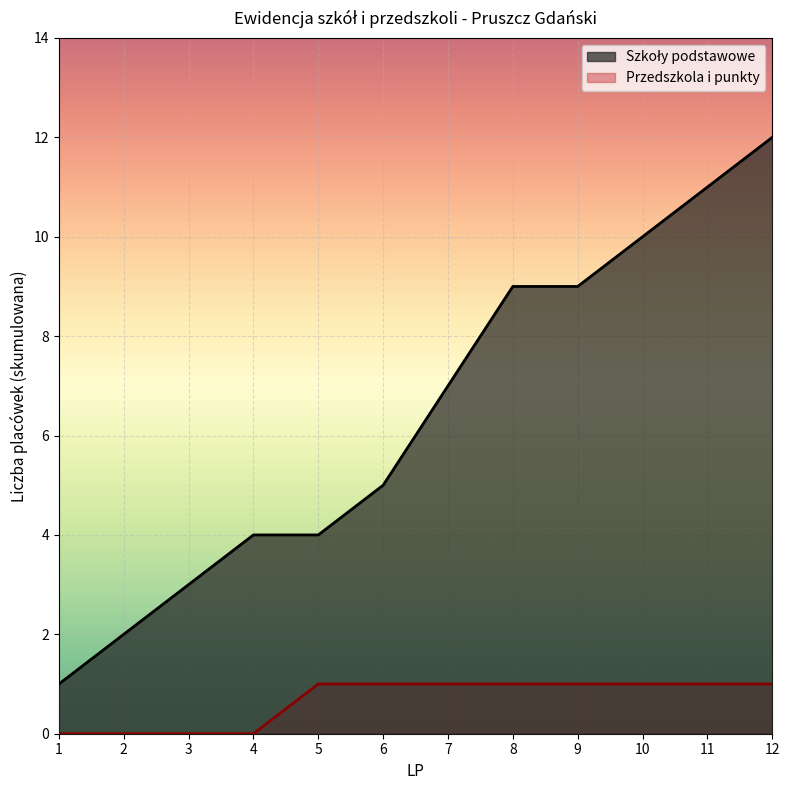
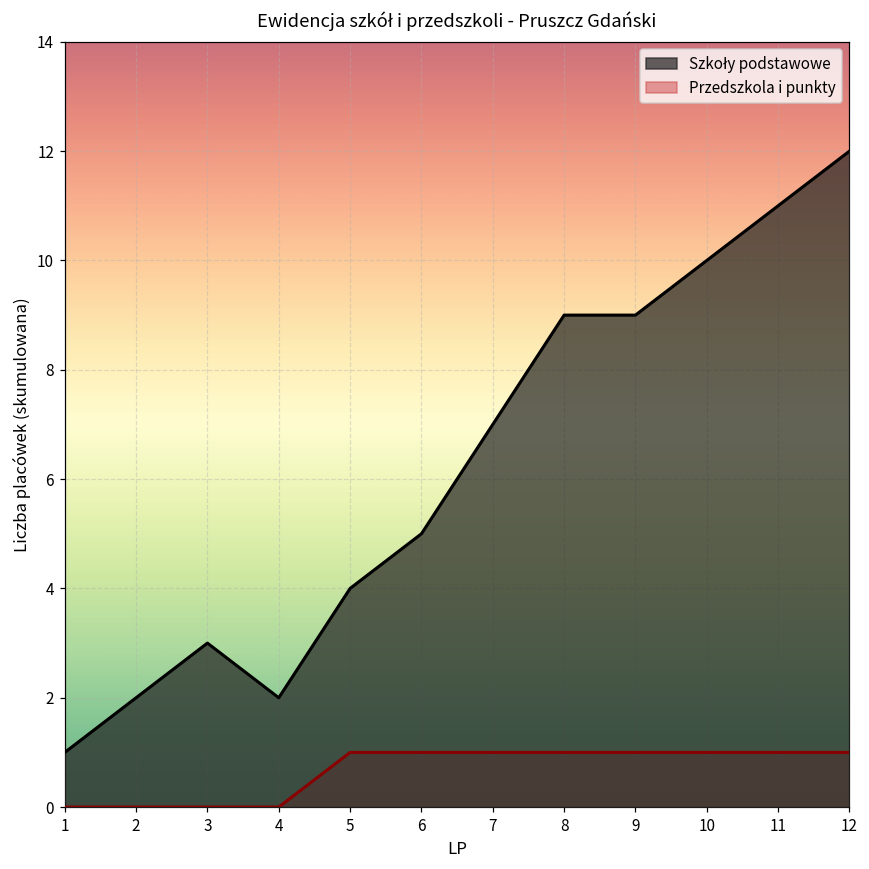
Szkoły podstawowe, 4: 4 -> 2
